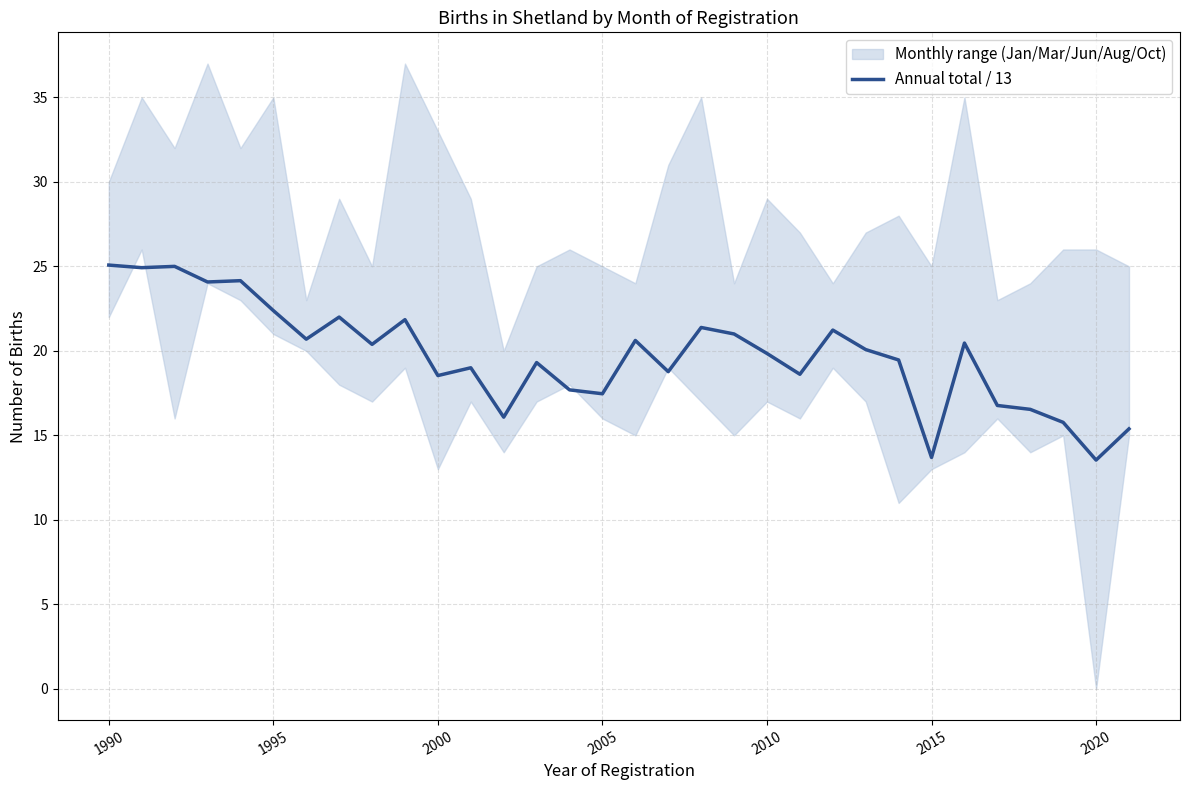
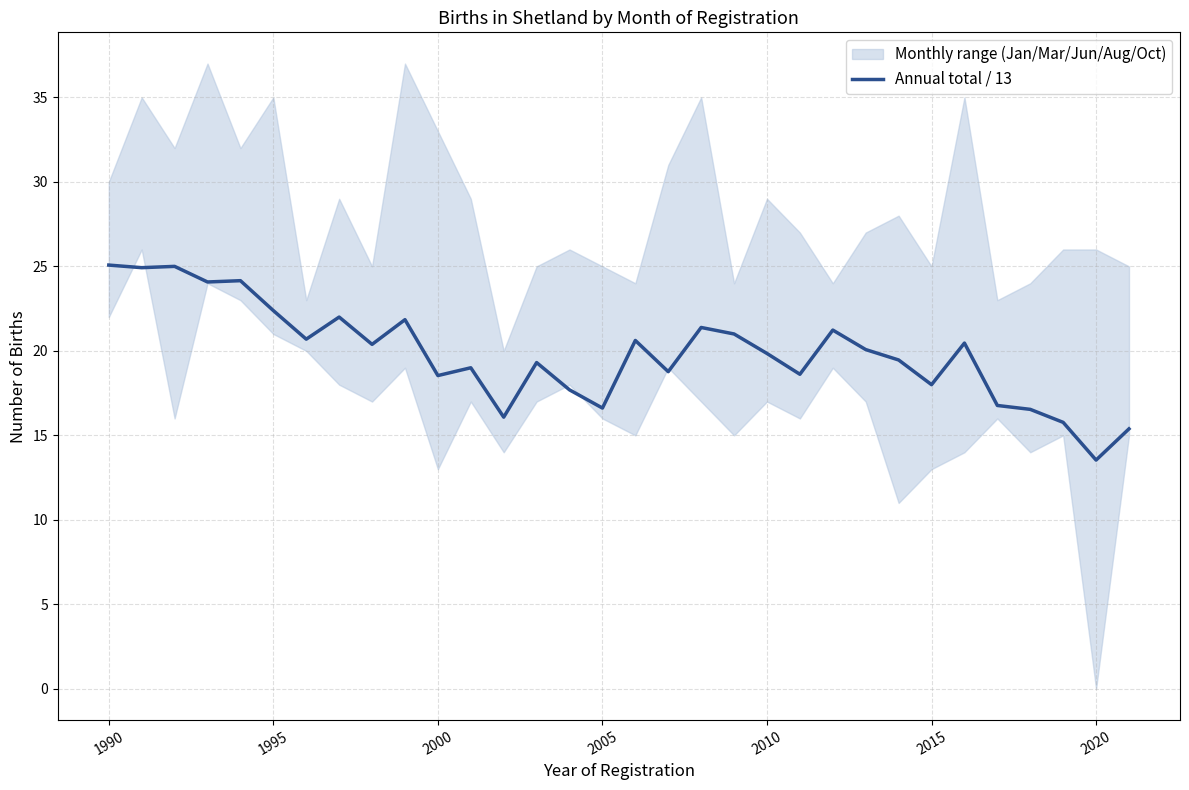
Annual total / 13, 2005: 17.5 -> 16.6
Annual total / 13, 2015: 13.7 -> 18.0
